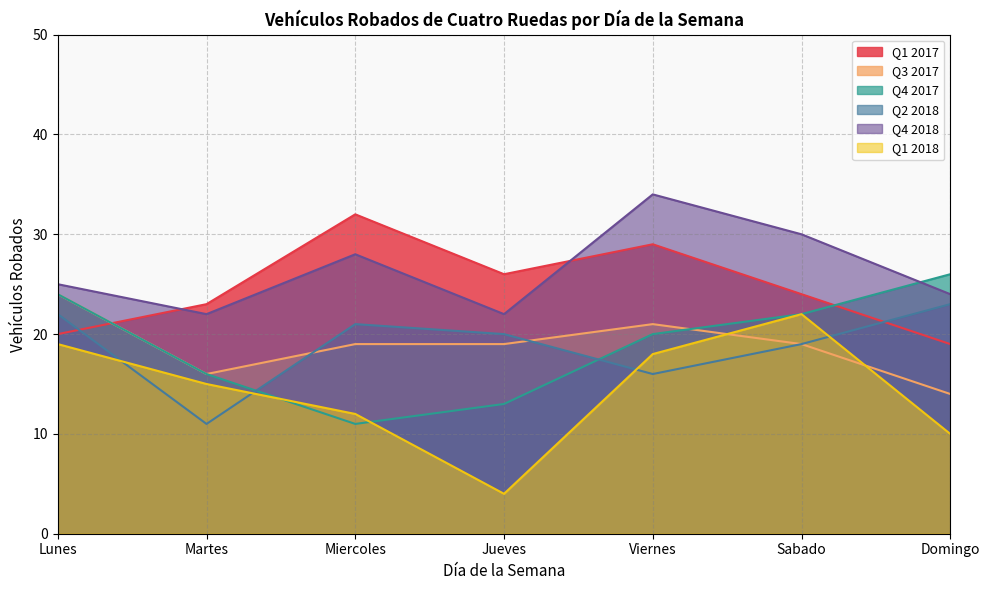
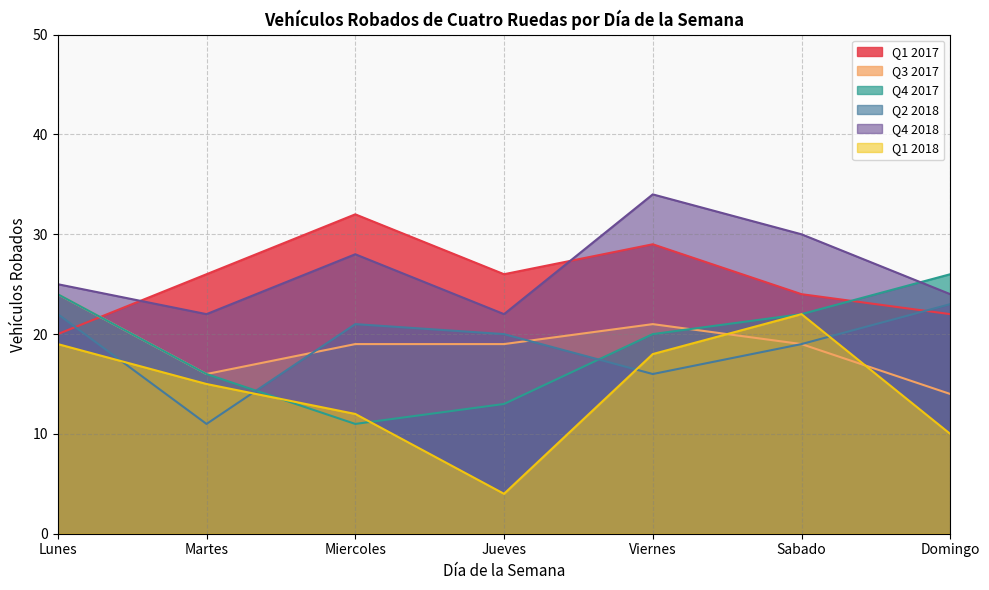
Q1 2017, Martes: 23 -> 26
Q1 2017, Domingo: 19 -> 22
